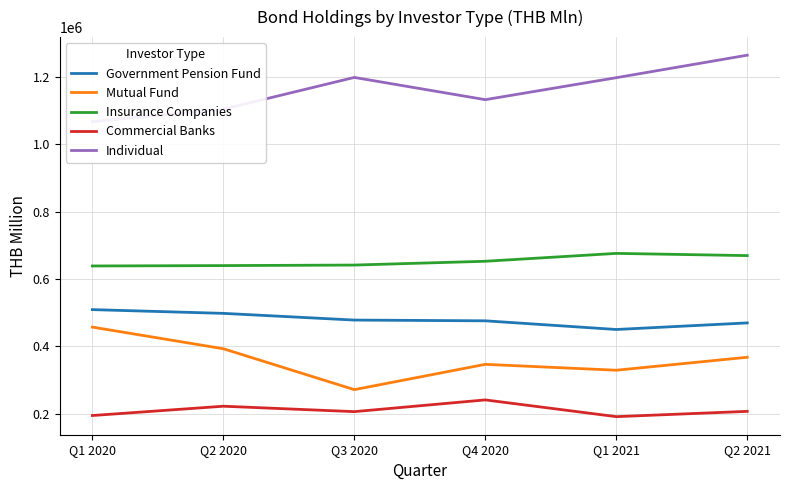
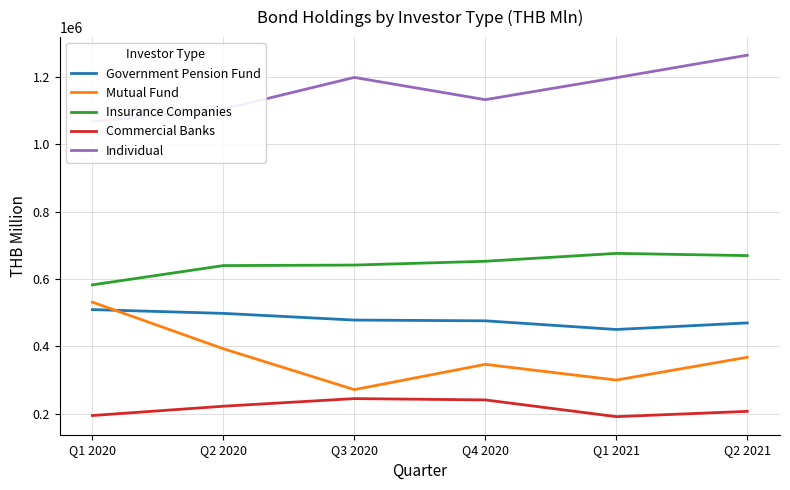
Mutual Fund, Q1 2020: 460000 -> 530000
Insurance Companies, Q1 2020: 640000 -> 580000
Commercial Banks, Q3 2020: 210000 -> 240000
Mutual Fund, Q1 2021: 330000 -> 300000
